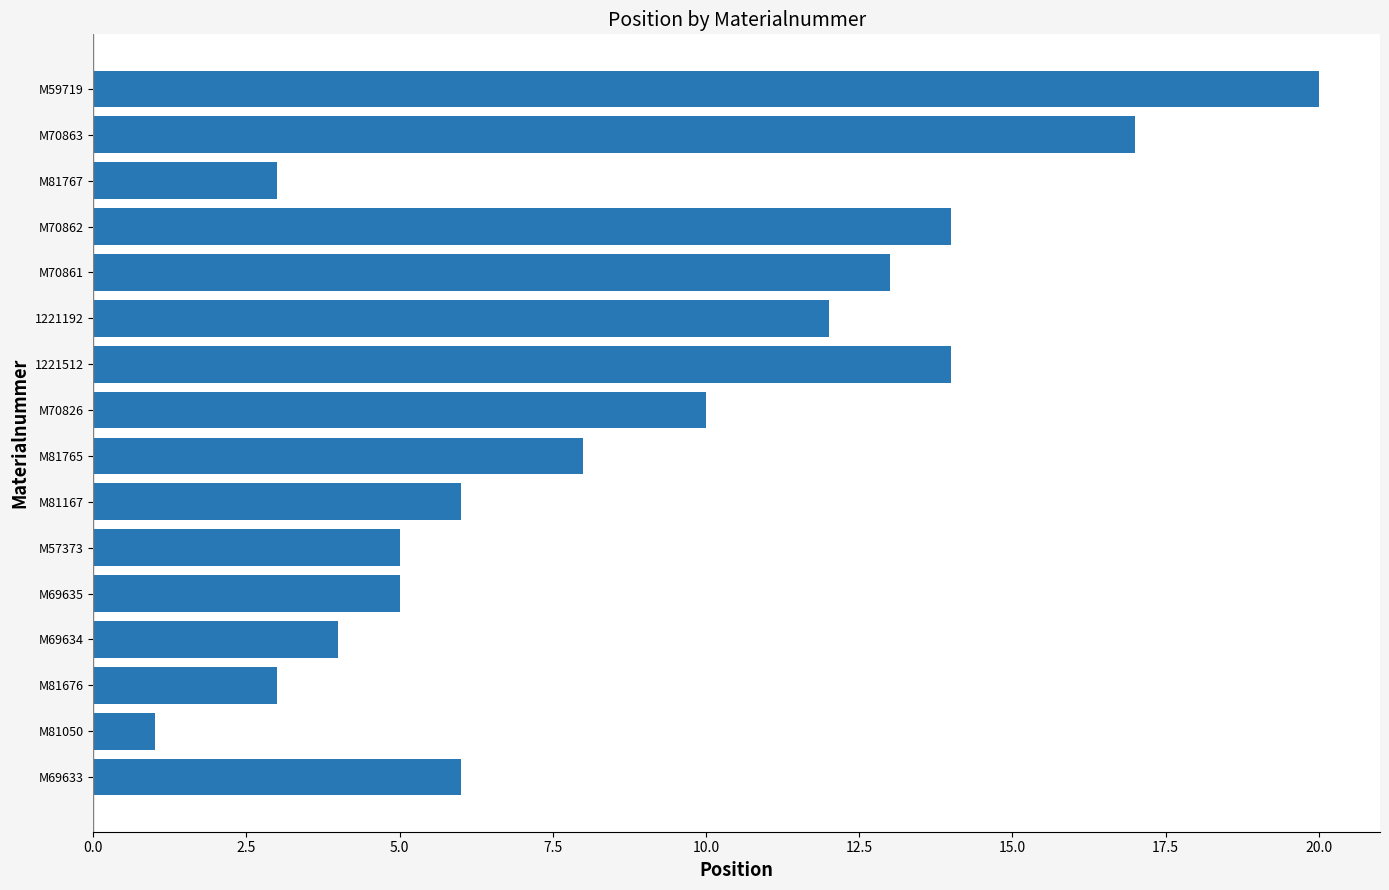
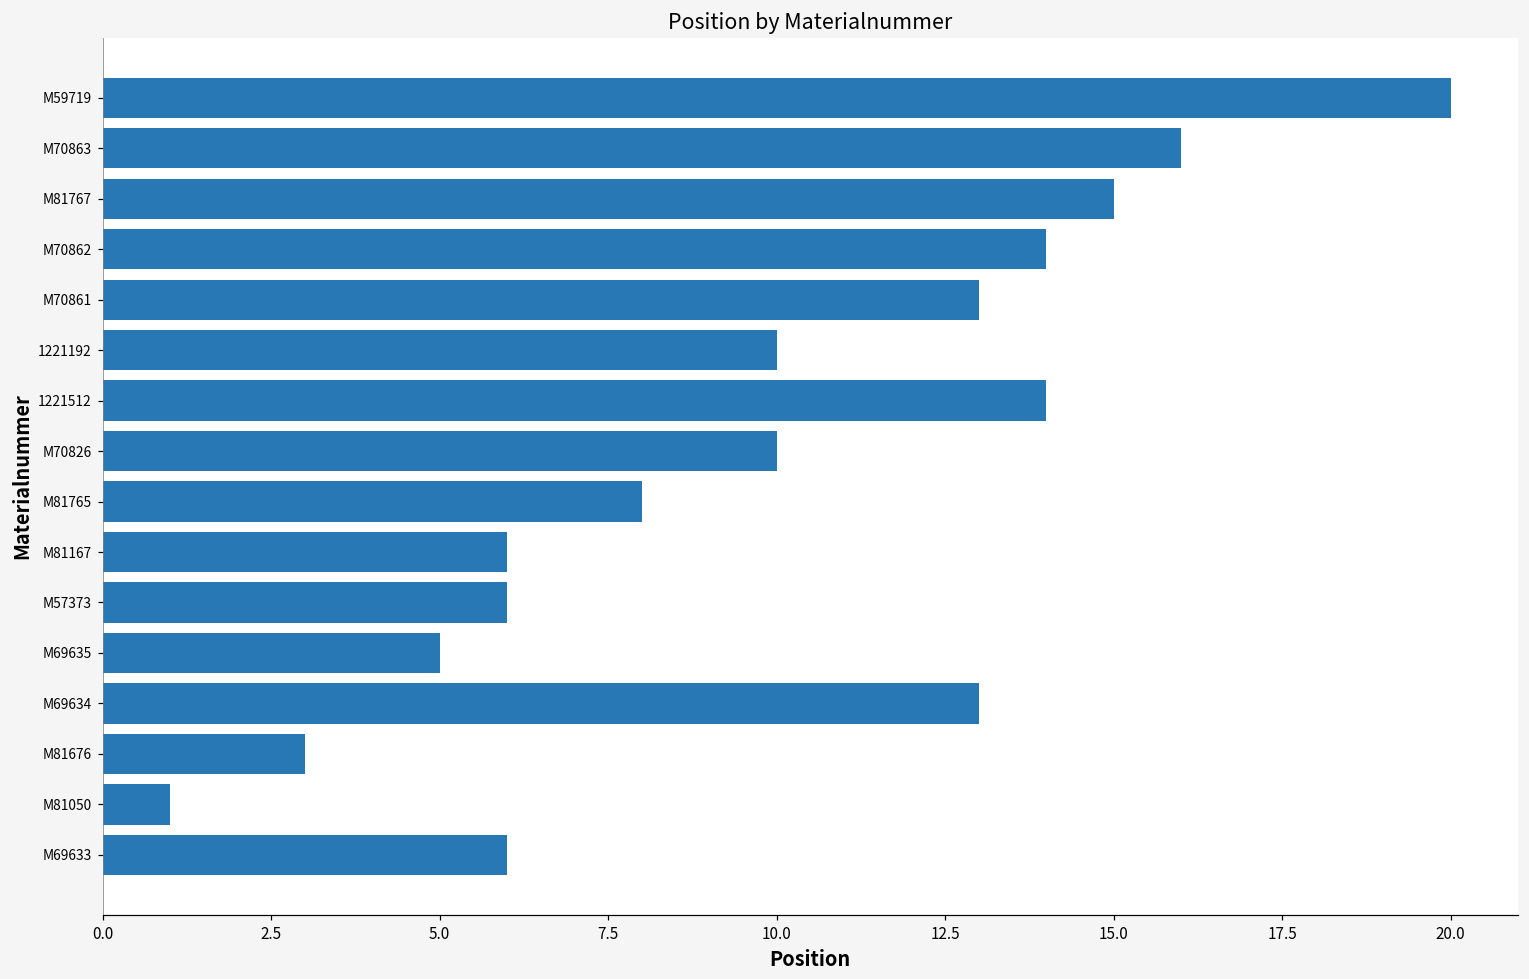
M70863: 17 -> 16
M81767: 3 -> 15
1221192: 12 -> 10
M57373: 5 -> 6
M69634: 4 -> 13
